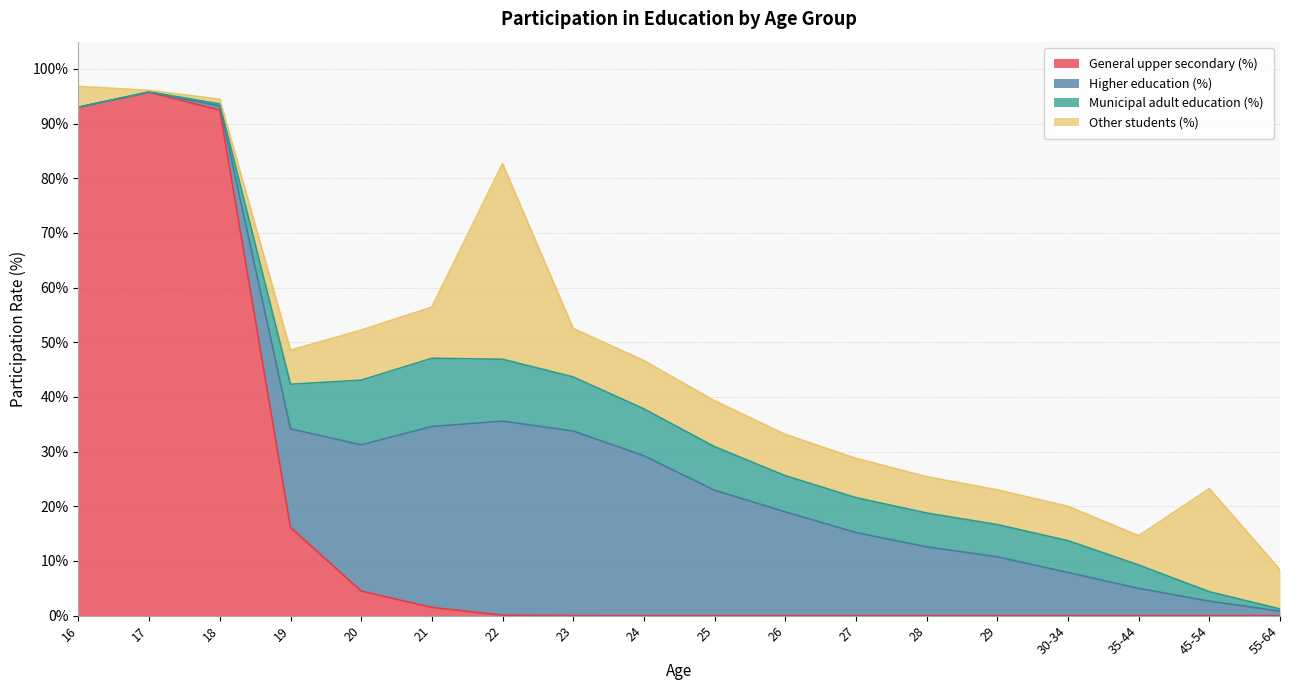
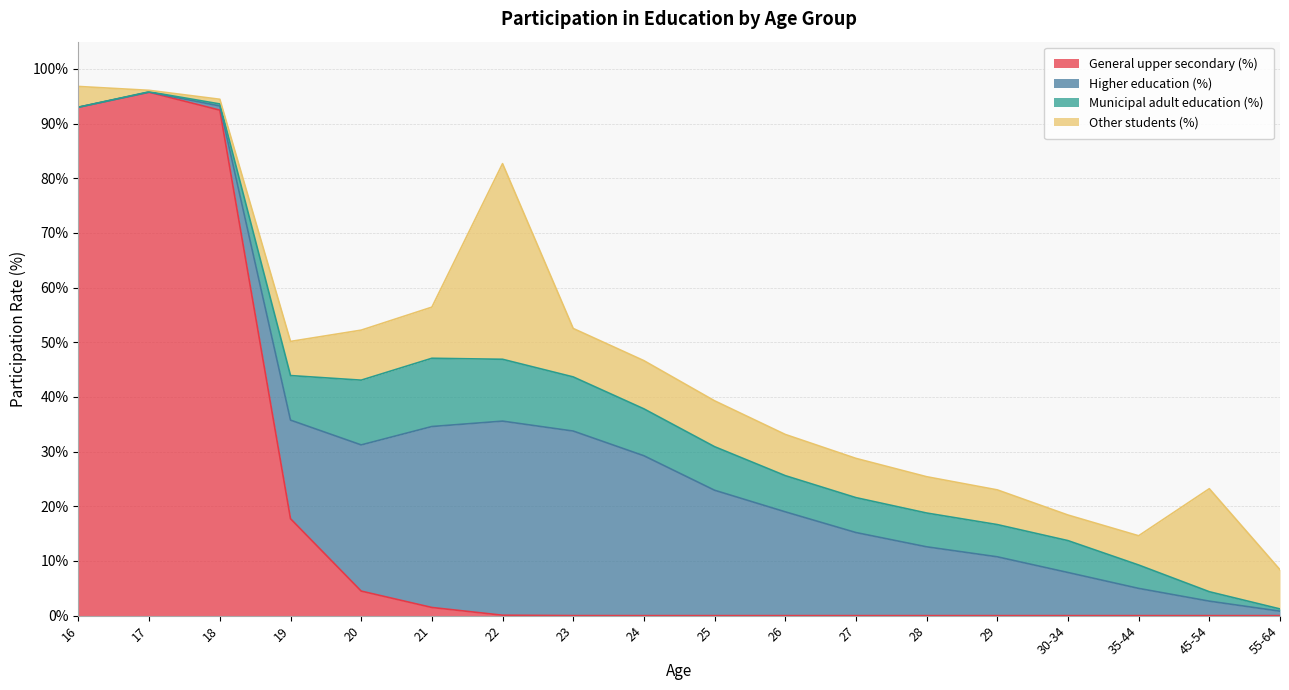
General upper secondary (%), 19: 16% -> 18%
Other students (%), 30-34: 6% -> 5%
